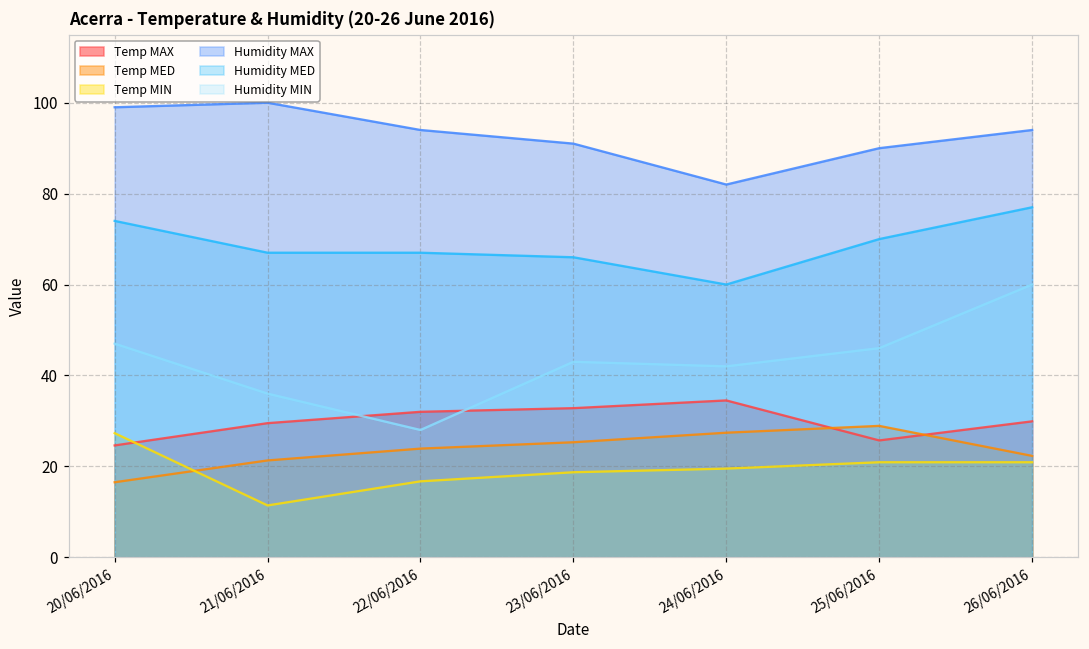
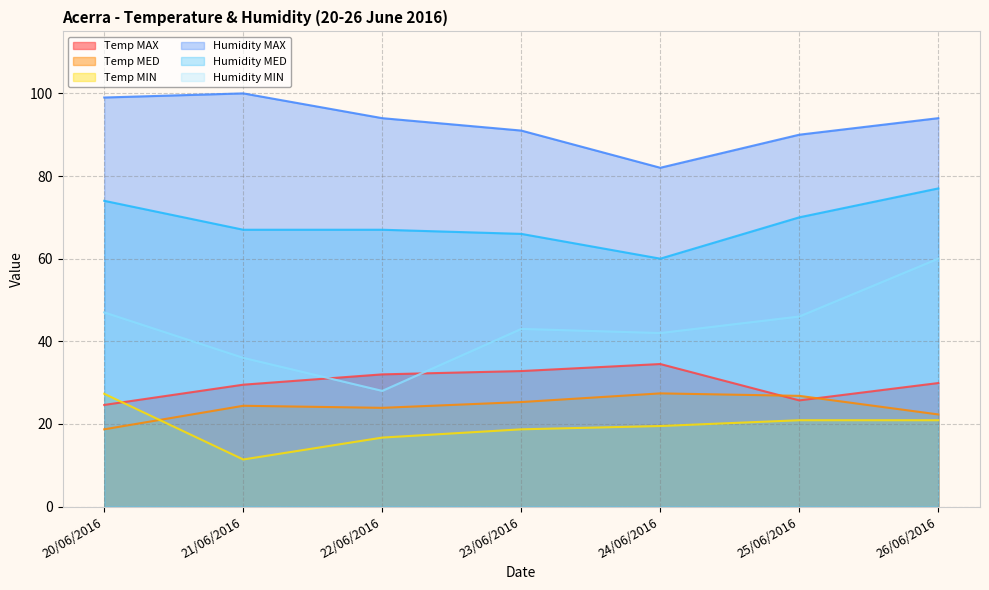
Temp MED, 20/06/2016: 17 -> 19
Temp MED, 21/06/2016: 21 -> 24
Temp MED, 25/06/2016: 29 -> 27
